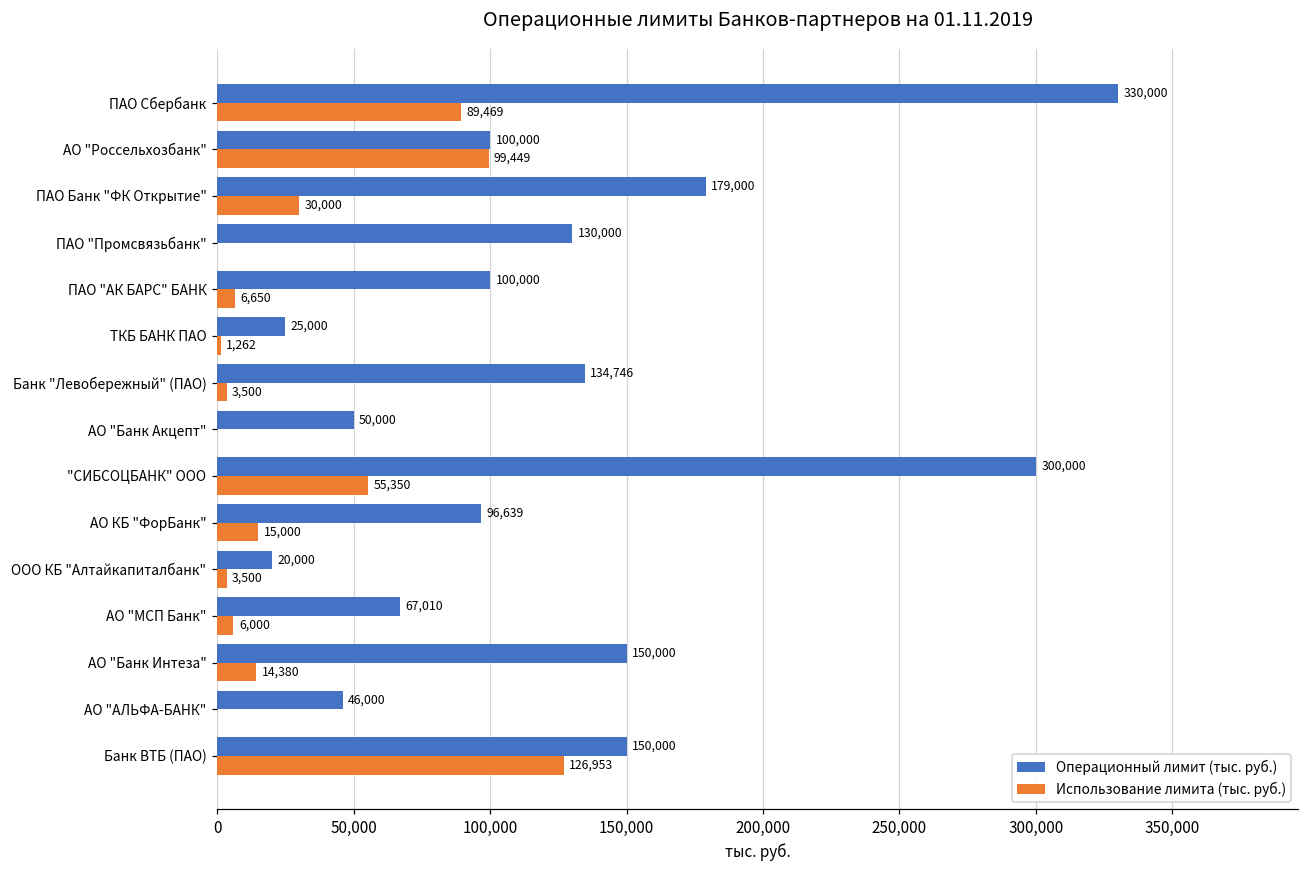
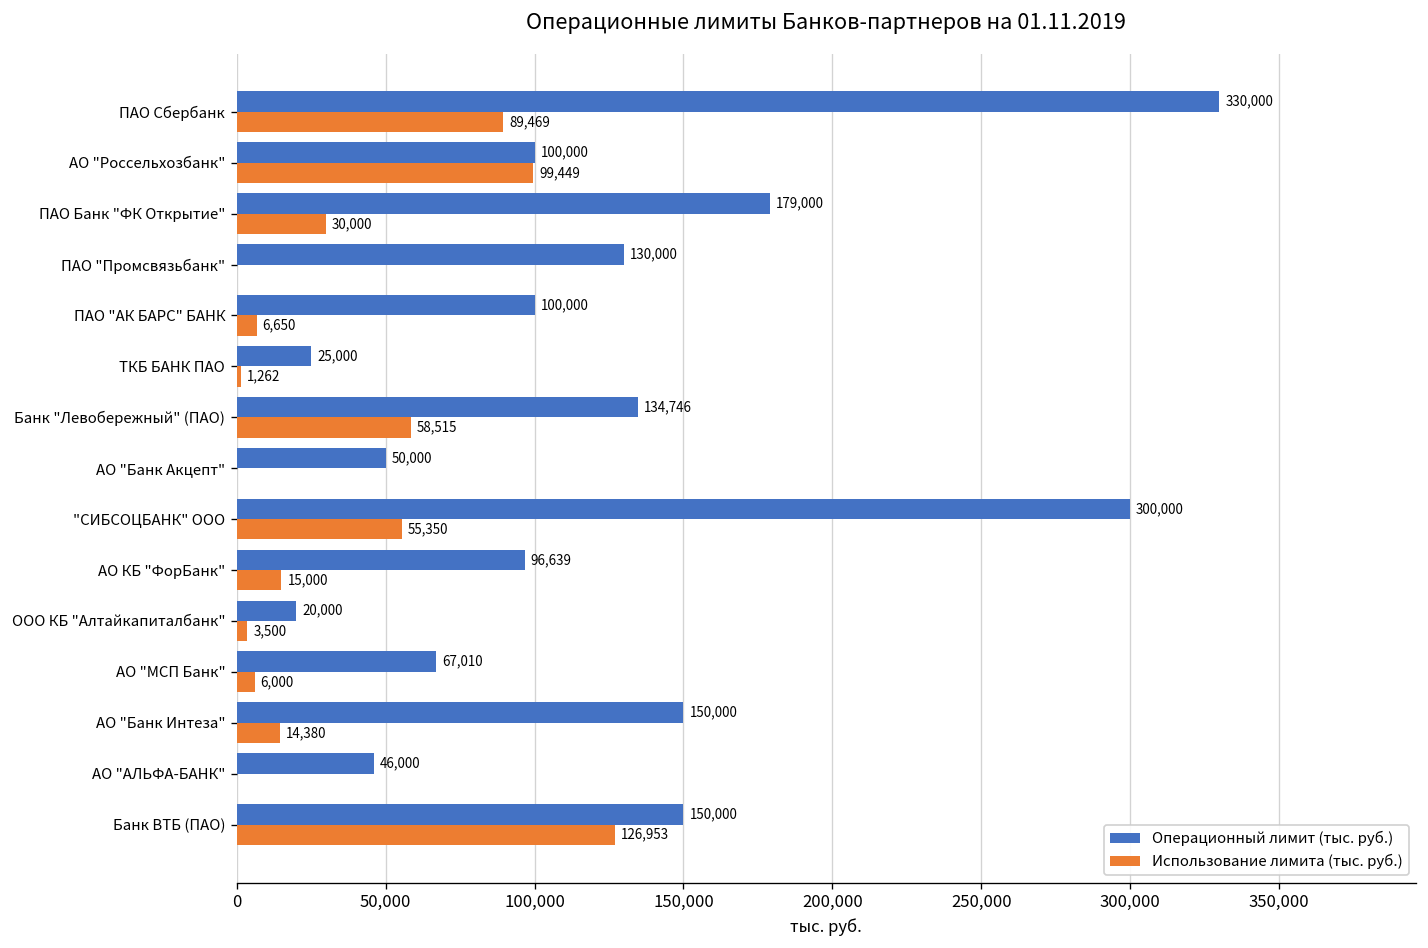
Использование лимита (тыс. руб.), Банк "Левобережный" (ПАО): 3,500 -> 58,515
